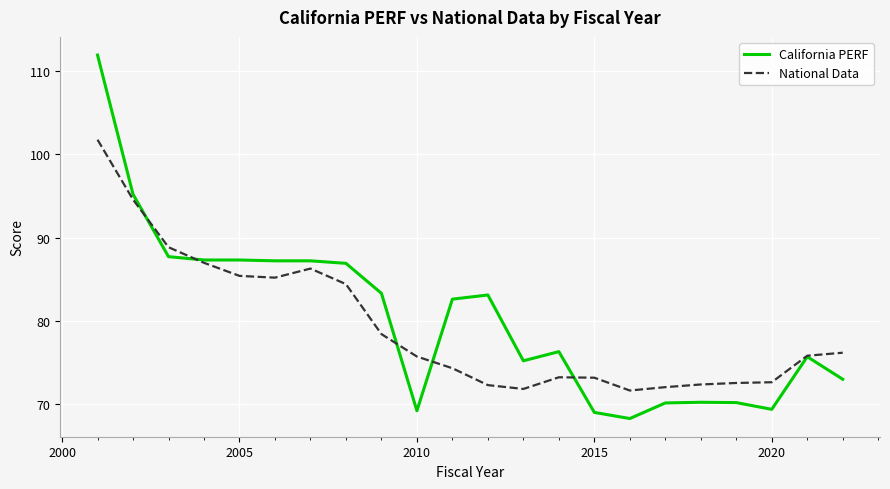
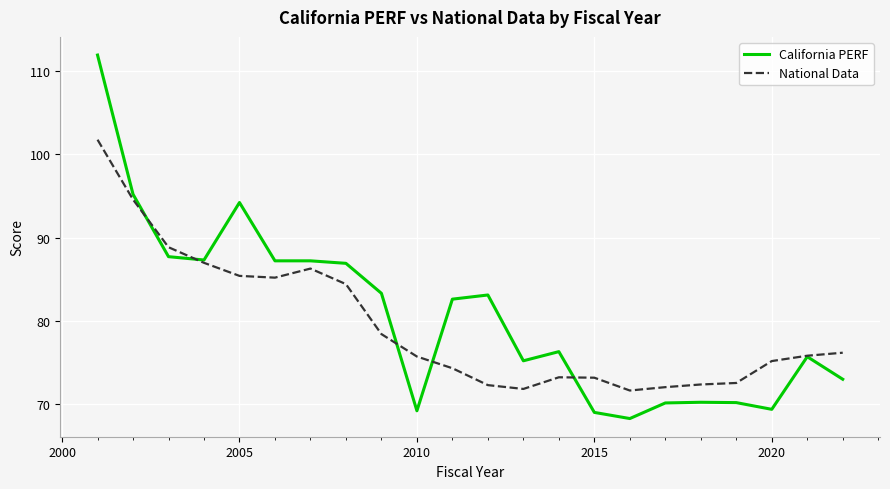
California PERF, 2005: 87 -> 94
National Data, 2020: 73 -> 75
